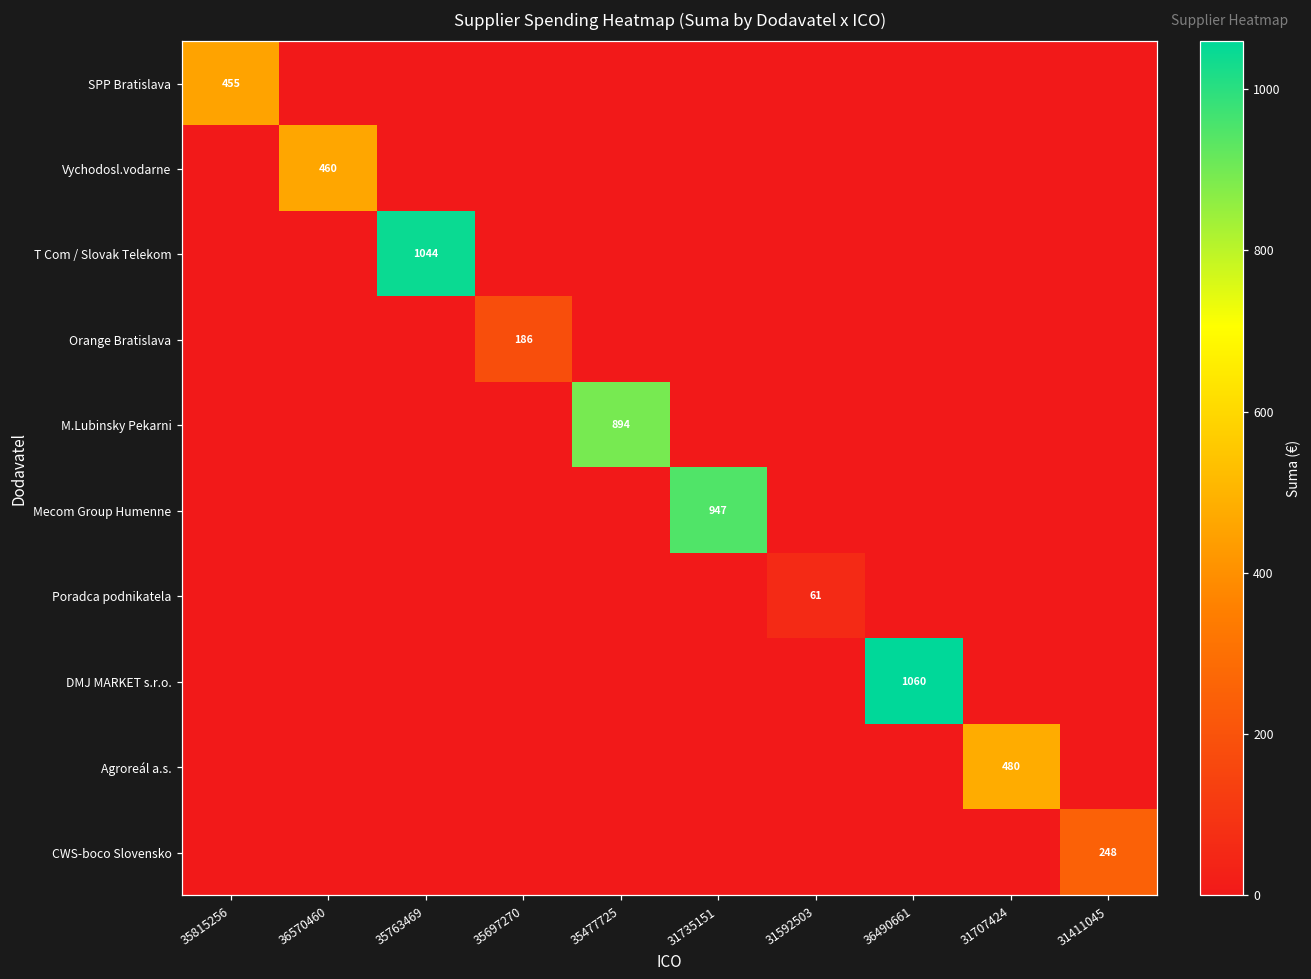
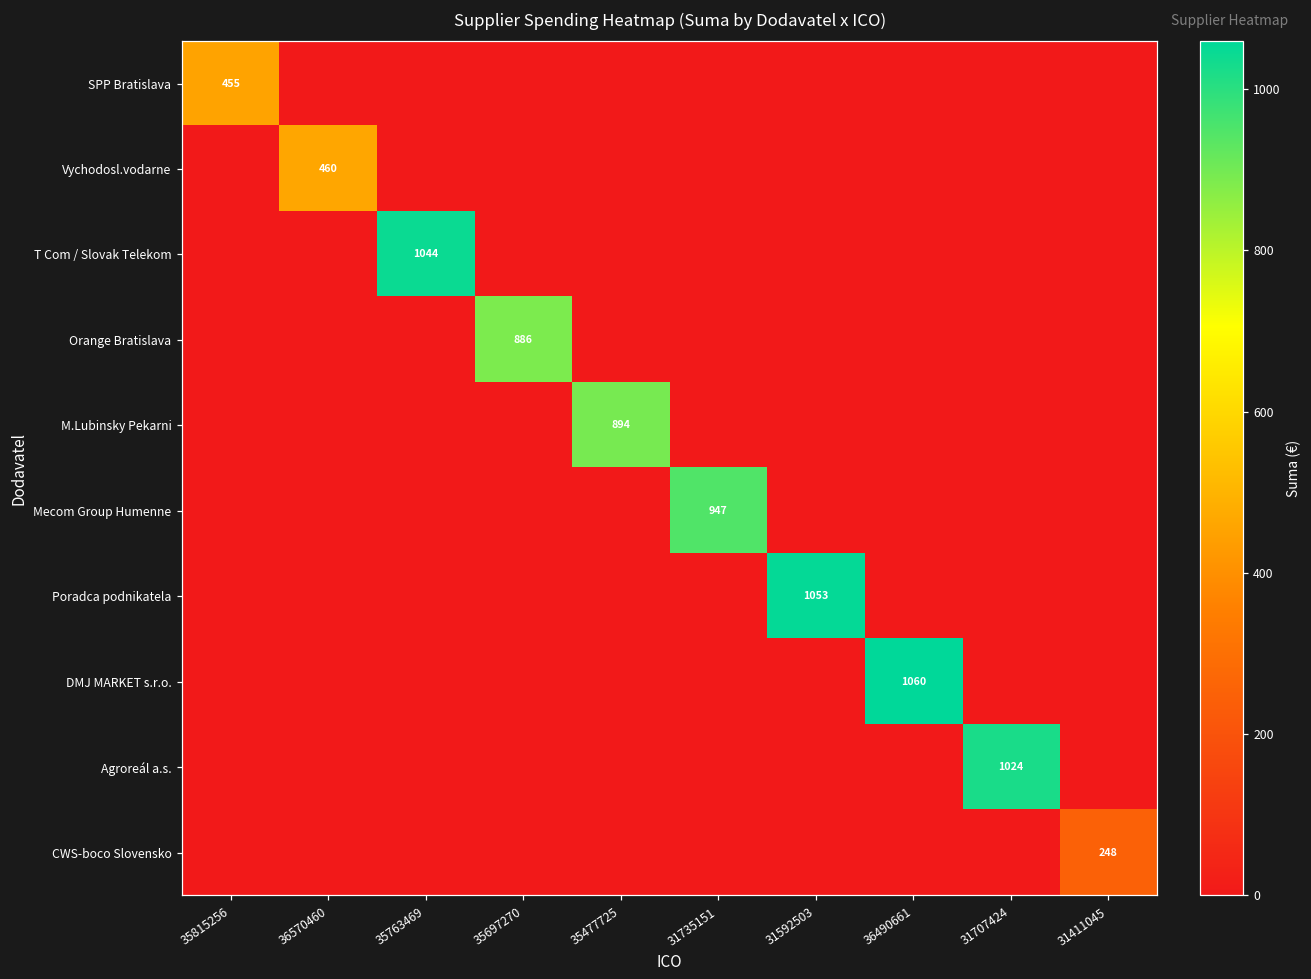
Orange Bratislava, 35697270: 186 -> 886
Poradca podnikatela, 31592503: 61 -> 1053
Agroreál a.s., 31707424: 480 -> 1024
